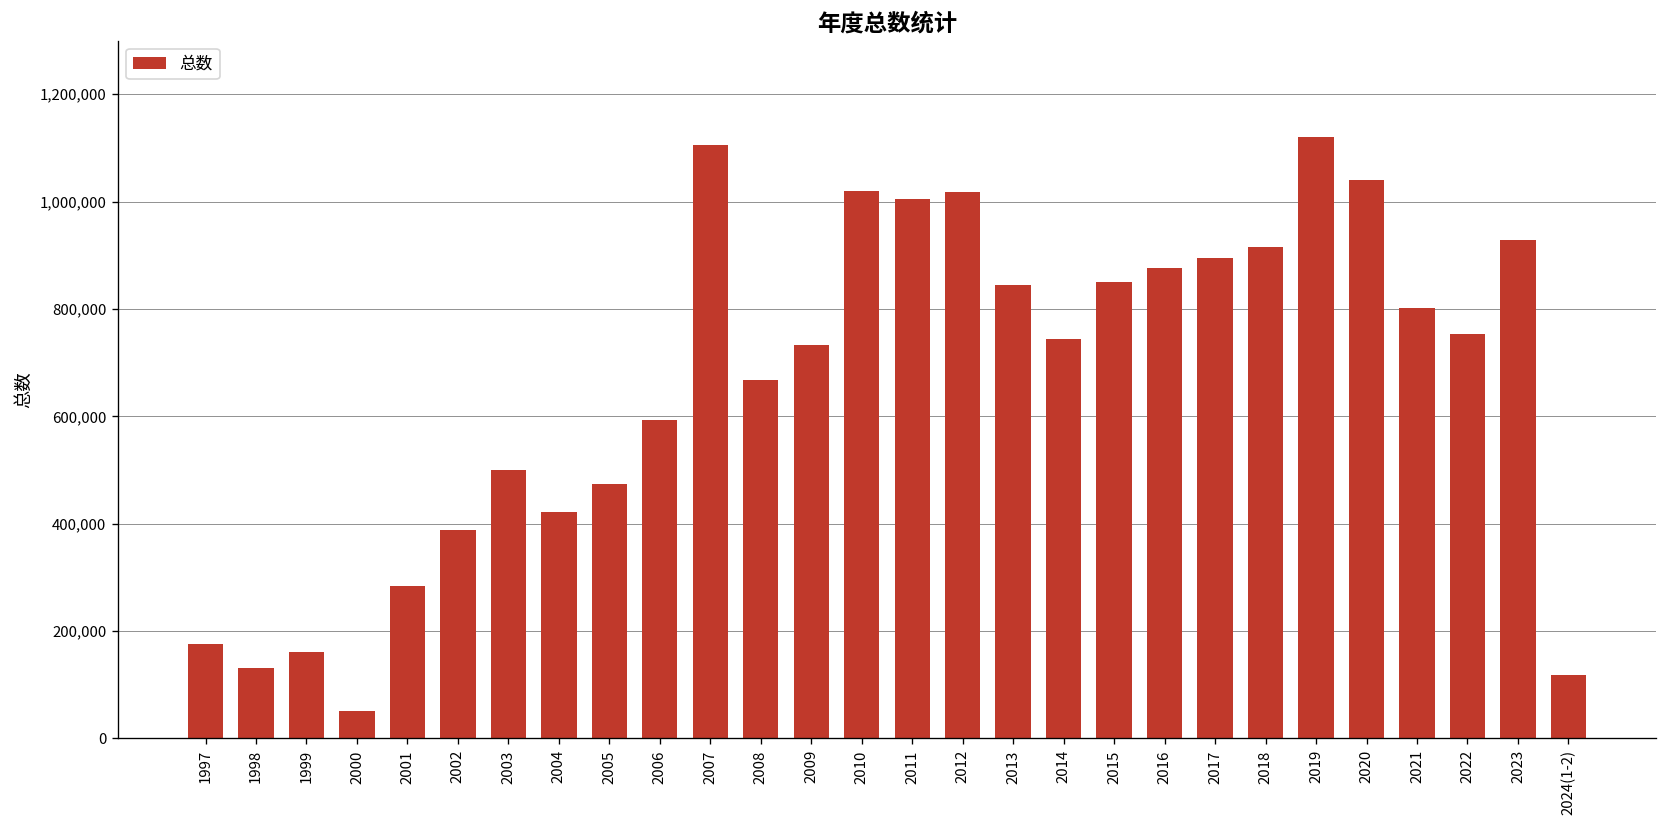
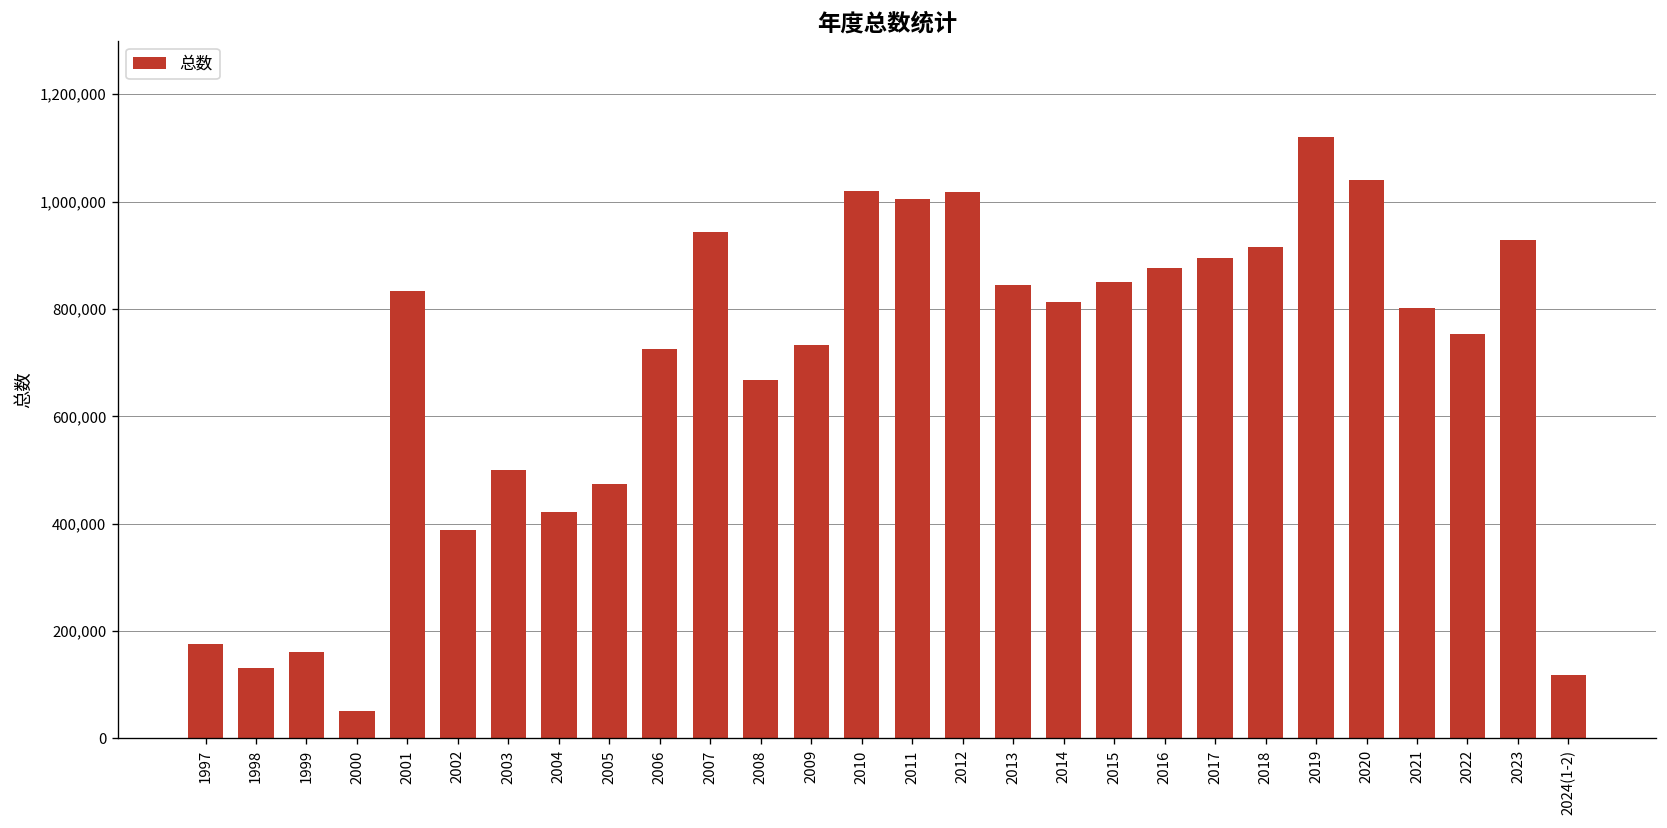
2001: 280,000 -> 830,000
2006: 590,000 -> 730,000
2007: 1,110,000 -> 940,000
2014: 740,000 -> 810,000
